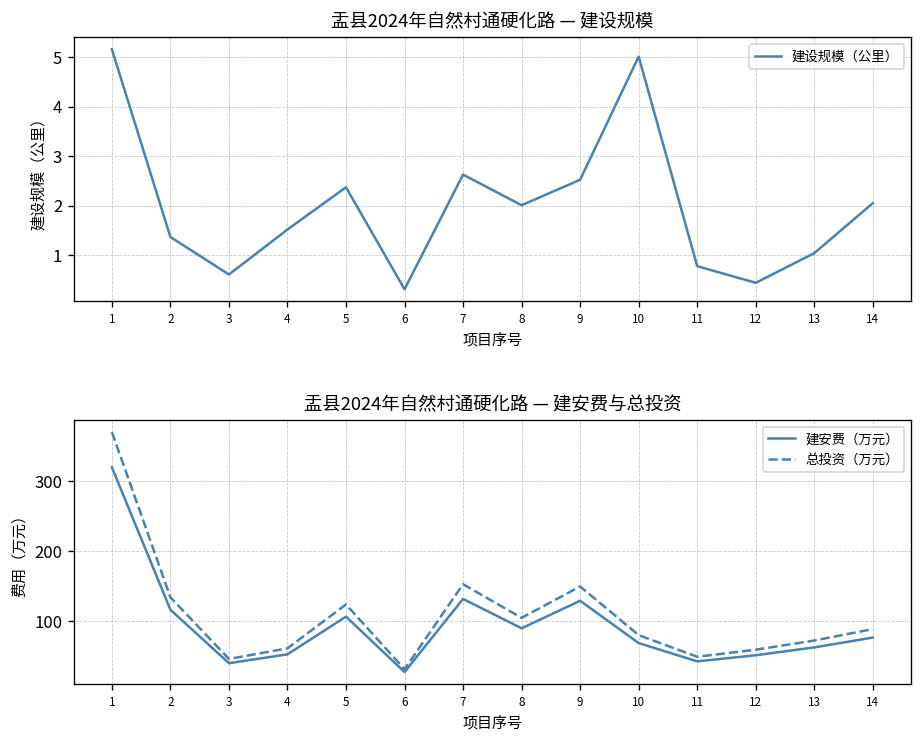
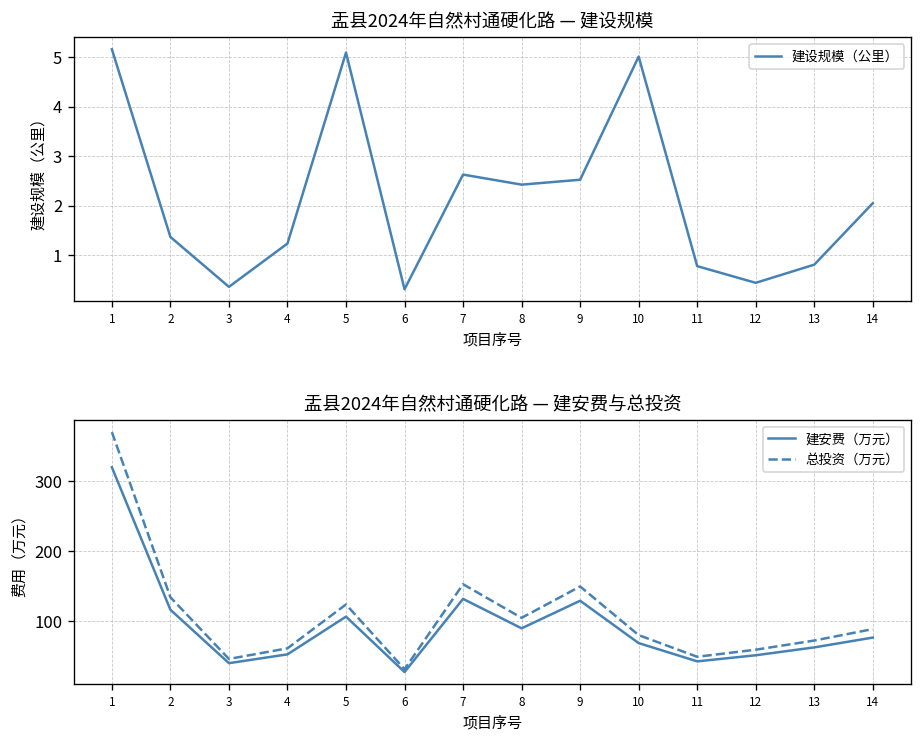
盂县2024年自然村通硬化路 — 建设规模, 3: 0.6 -> 0.4
盂县2024年自然村通硬化路 — 建设规模, 4: 1.5 -> 1.2
盂县2024年自然村通硬化路 — 建设规模, 5: 2.4 -> 5.1
盂县2024年自然村通硬化路 — 建设规模, 8: 2.0 -> 2.4
盂县2024年自然村通硬化路 — 建设规模, 13: 1.0 -> 0.8
